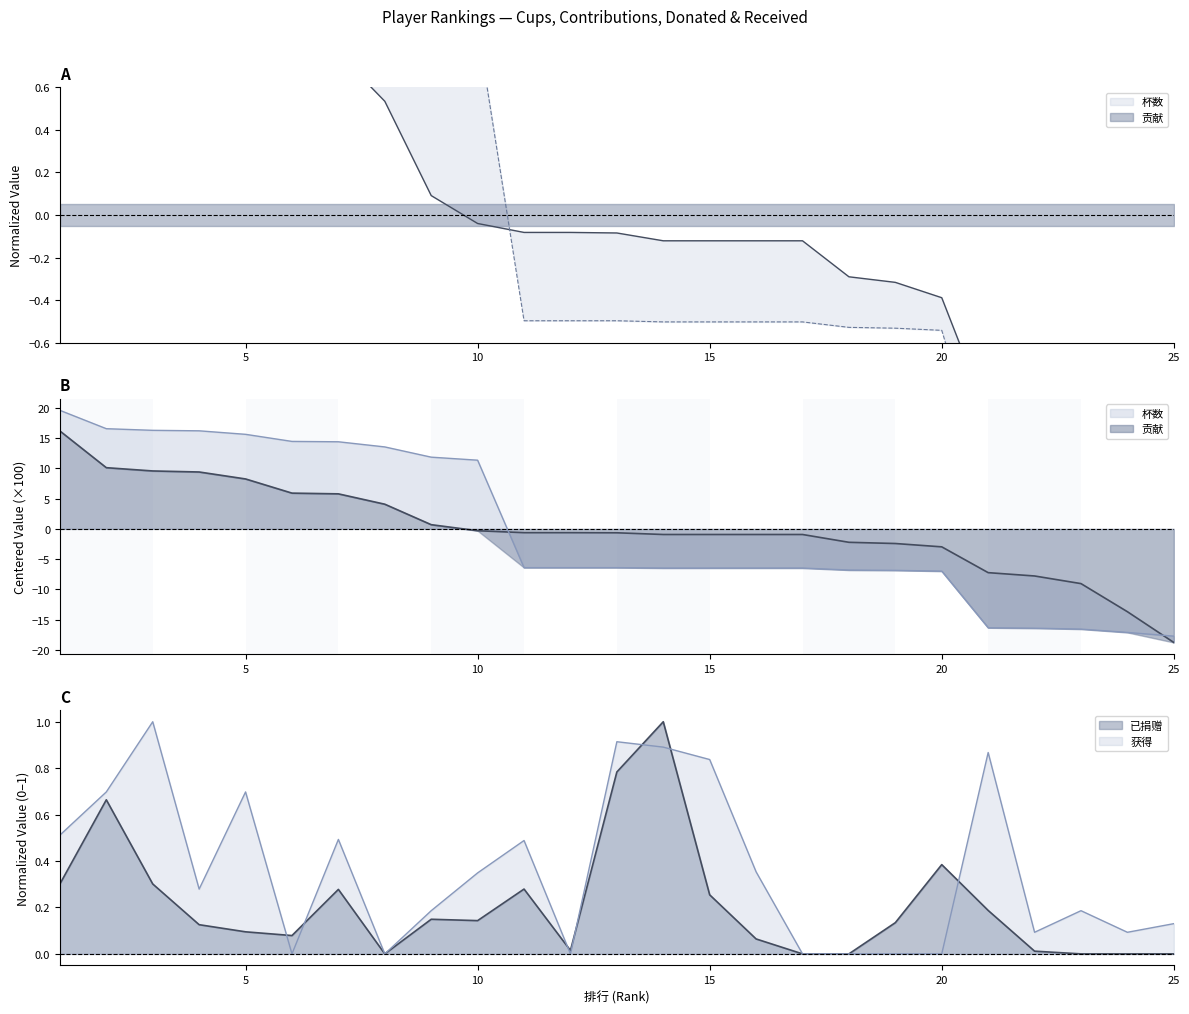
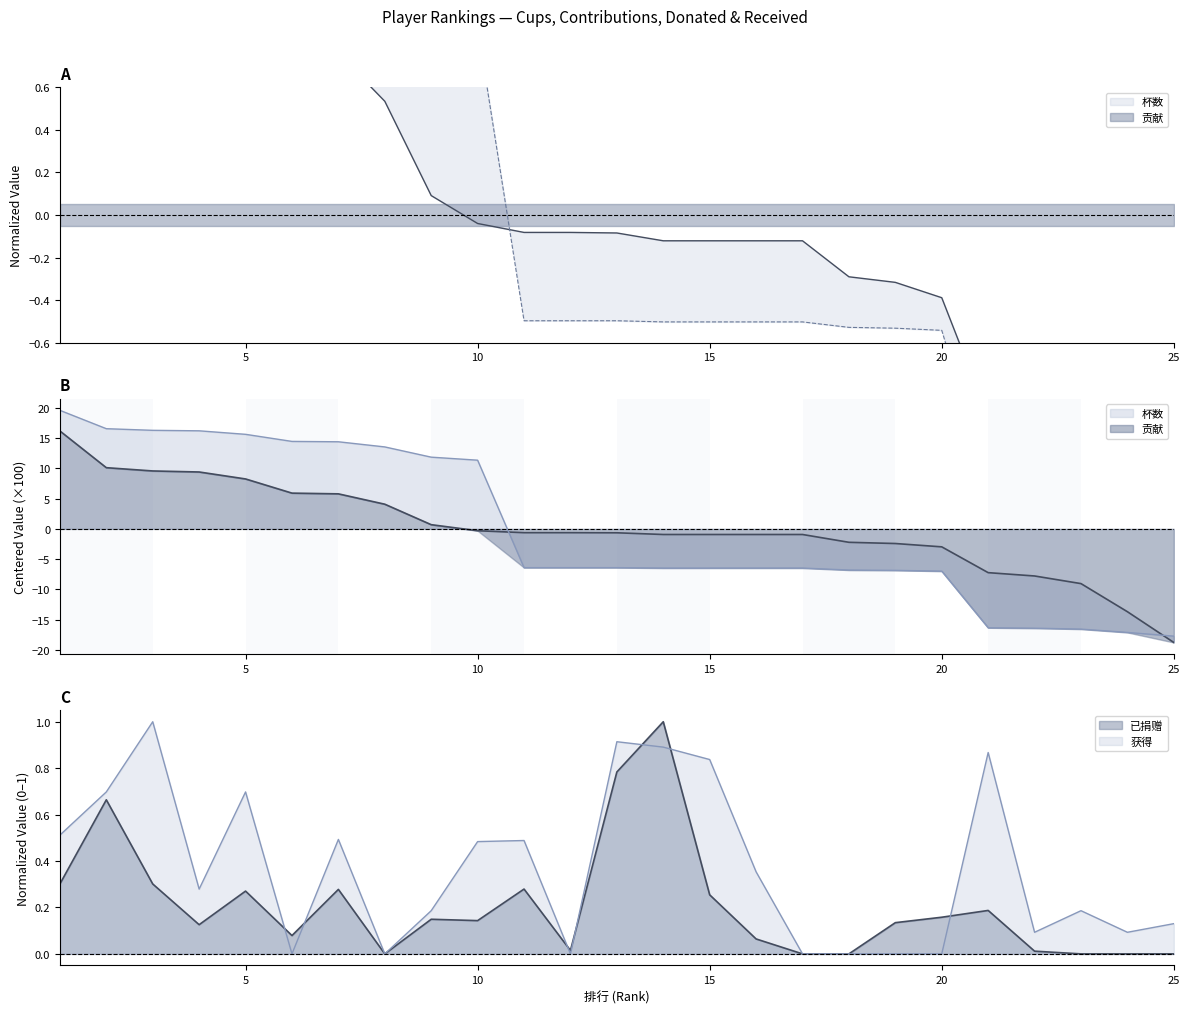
C, 已捐赠, 5: 0.10 -> 0.27
C, 获得, 10: 0.35 -> 0.48
C, 已捐赠, 20: 0.38 -> 0.16
